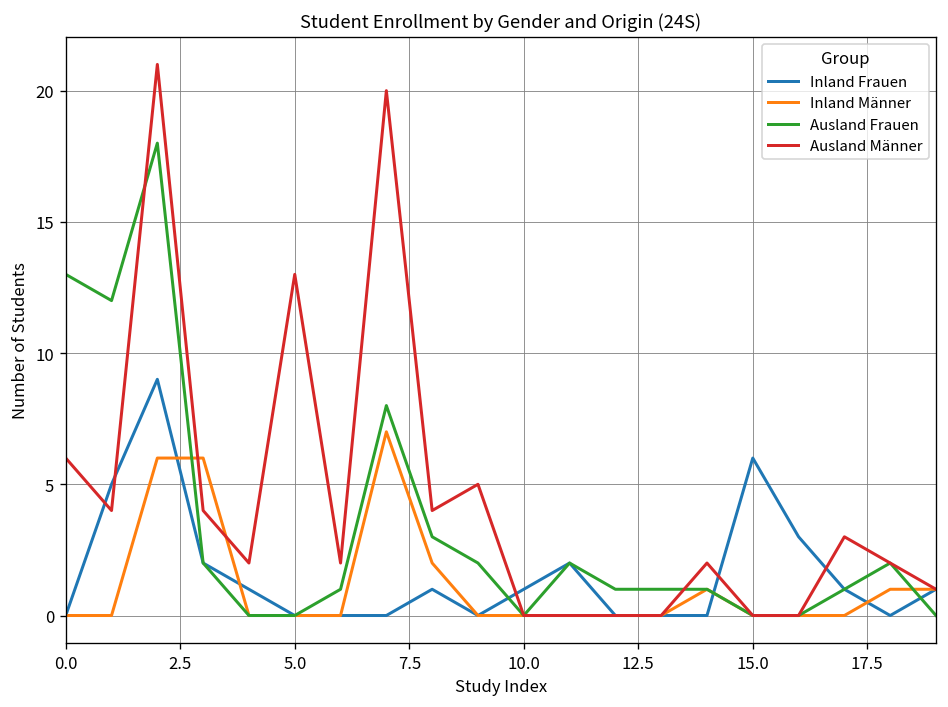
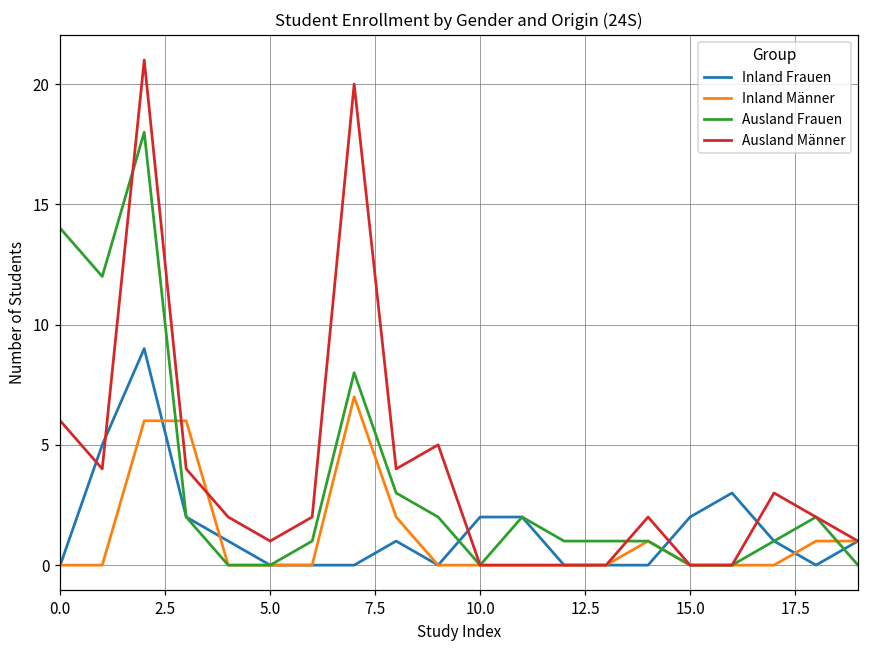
Ausland Frauen, 0.0: 13 -> 14
Ausland Männer, 5.0: 13 -> 1
Inland Frauen, 10.0: 1 -> 2
Inland Frauen, 15.0: 6 -> 2
